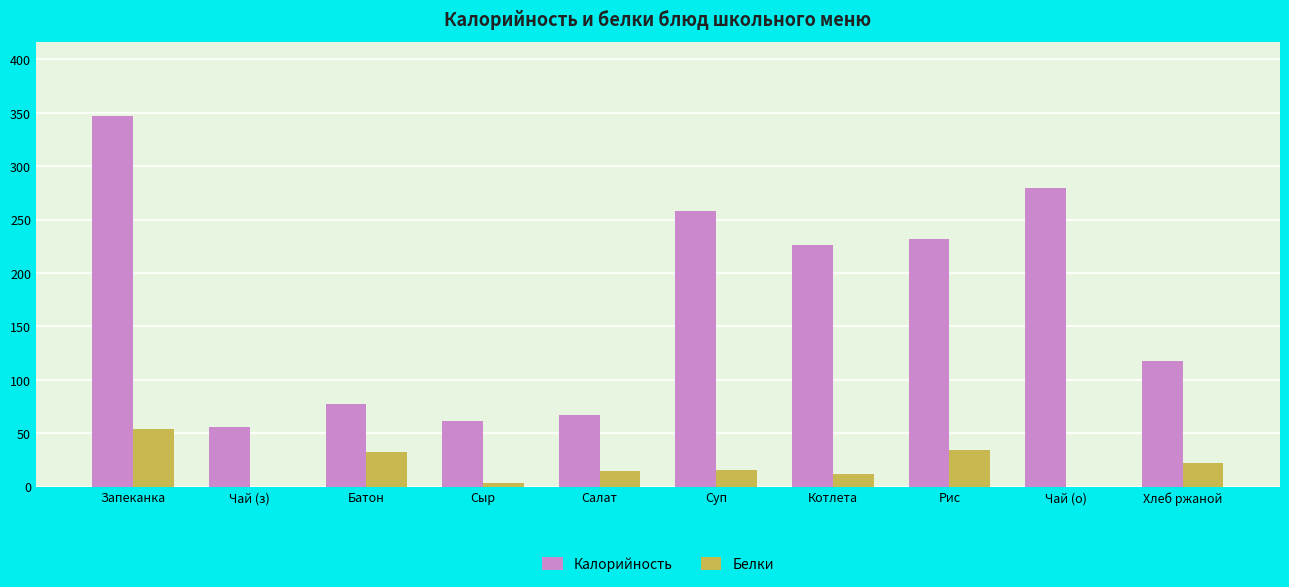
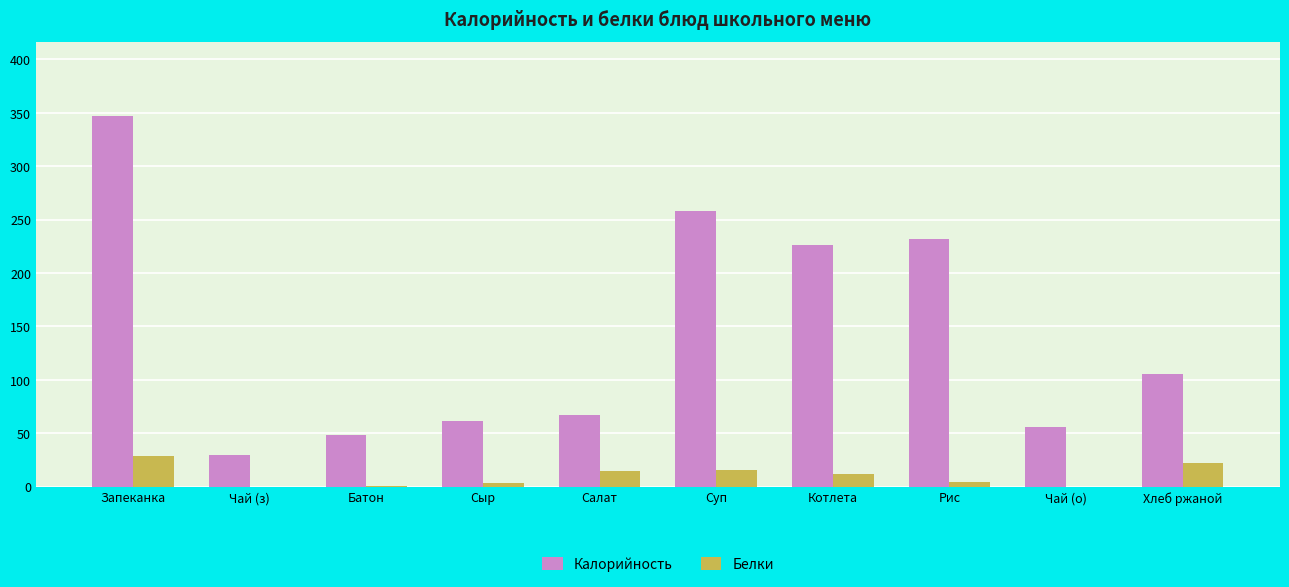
Белки, Запеканка: 54 -> 29
Калорийность, Чай (з): 56 -> 30
Калорийность, Батон: 77 -> 48
Белки, Батон: 32 -> 1
Белки, Рис: 34 -> 4
Калорийность, Чай (о): 280 -> 56
Калорийность, Хлеб ржаной: 118 -> 105
